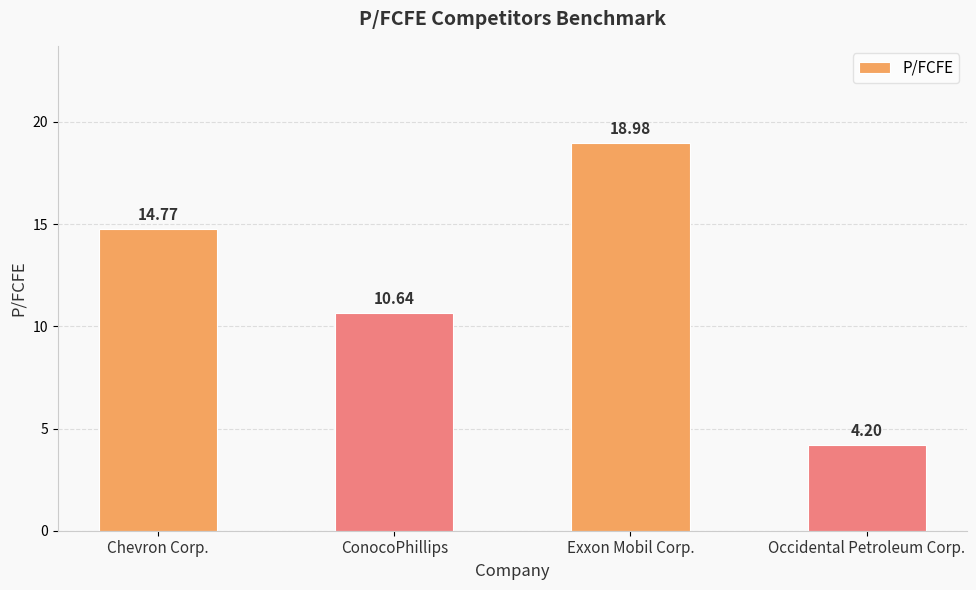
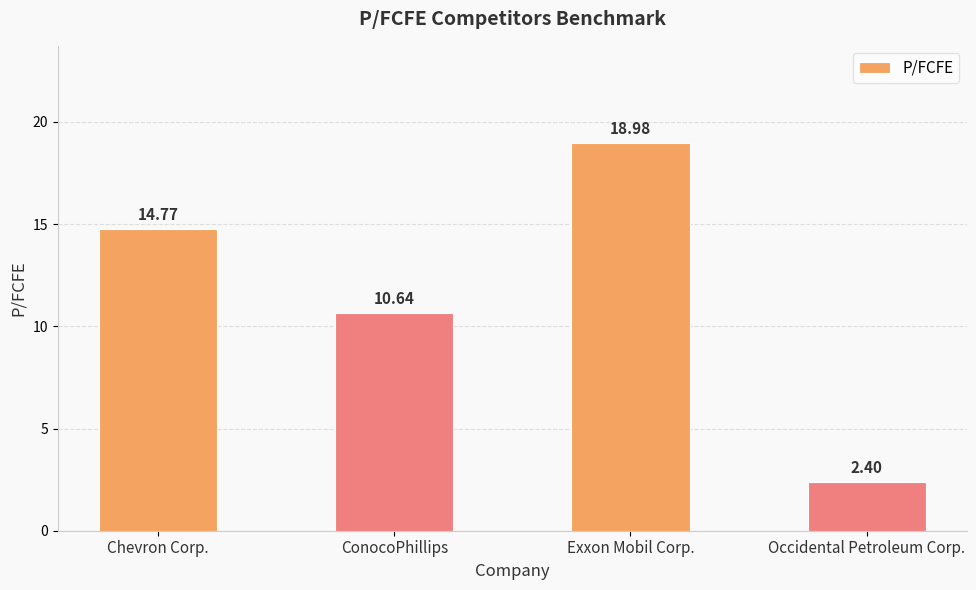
Occidental Petroleum Corp.: 4.20 -> 2.40
